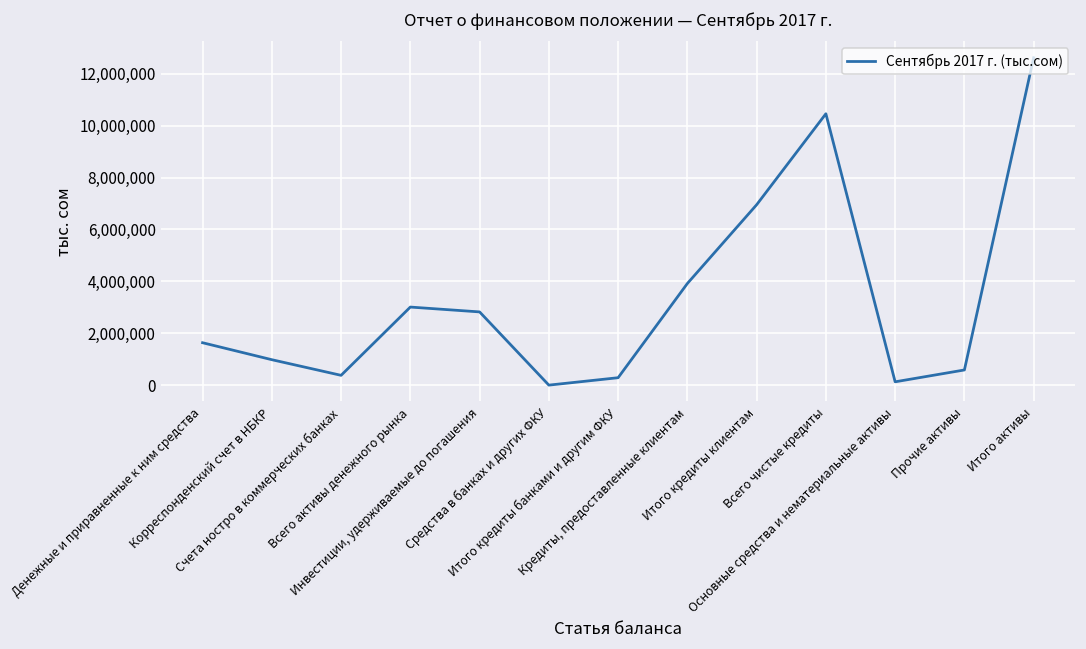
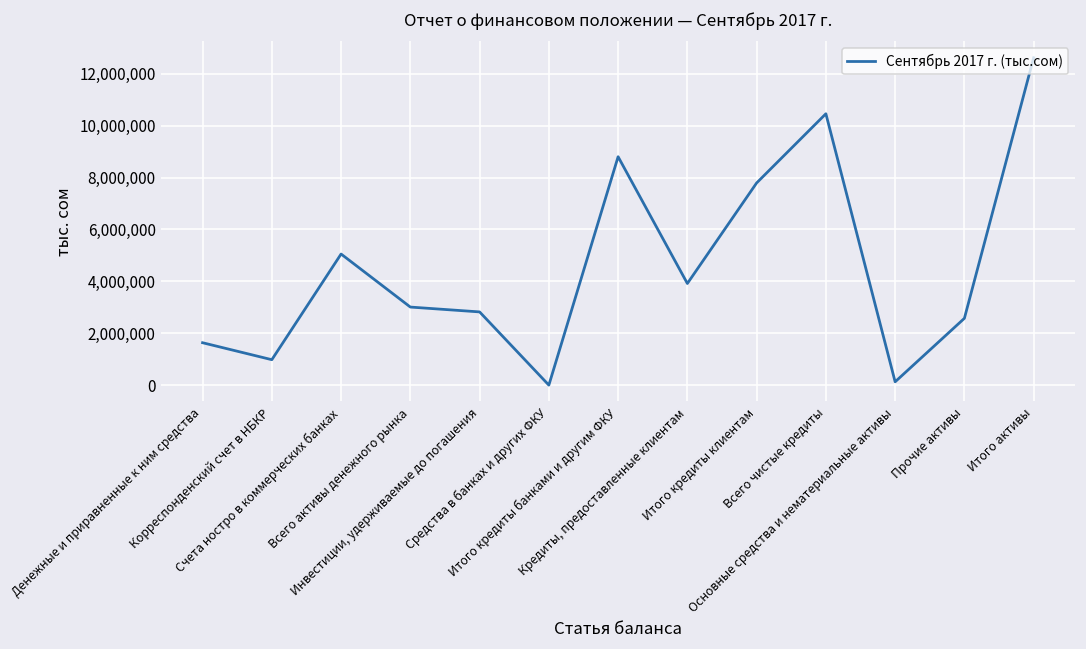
Счета ностро в коммерческих банках: 400,000 -> 5,100,000
Итого кредиты банками и другим ФКУ: 300,000 -> 8,800,000
Итого кредиты клиентам: 7,000,000 -> 7,800,000
Прочие активы: 600,000 -> 2,600,000
